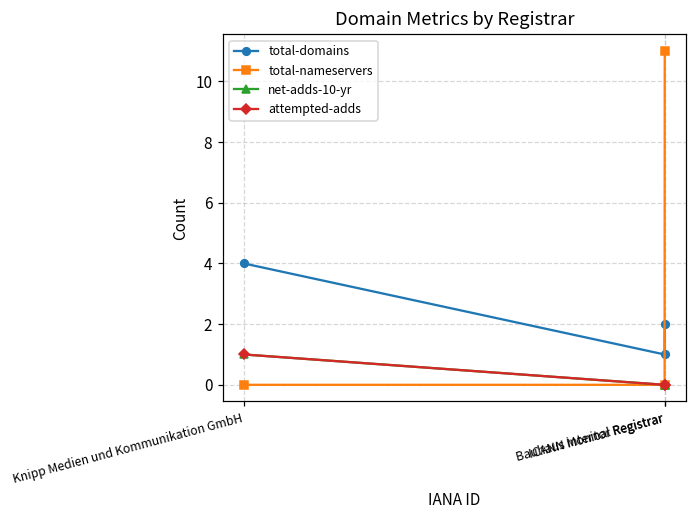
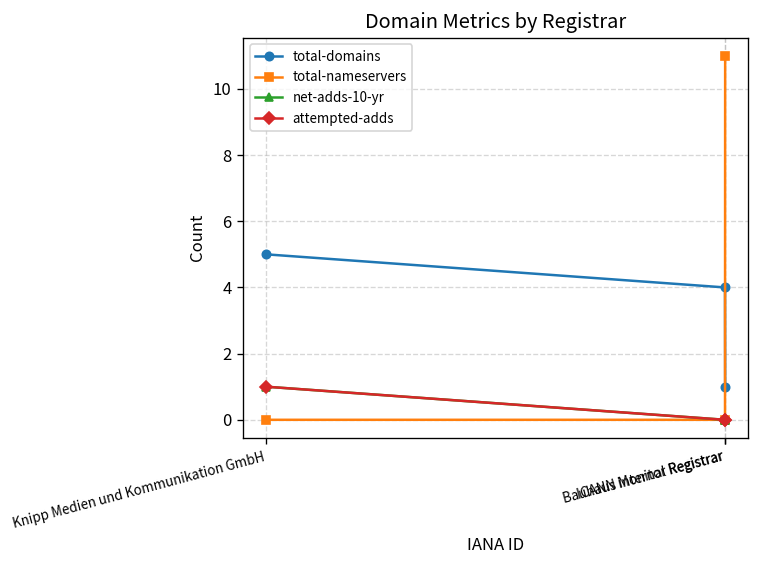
total-domains, Knipp Medien und Kommunikation GmbH: 4 -> 5
total-domains, ICANN Monitor Registrar: 1 -> 4
total-domains, Bauhaus internal Registrar: 2 -> 1
